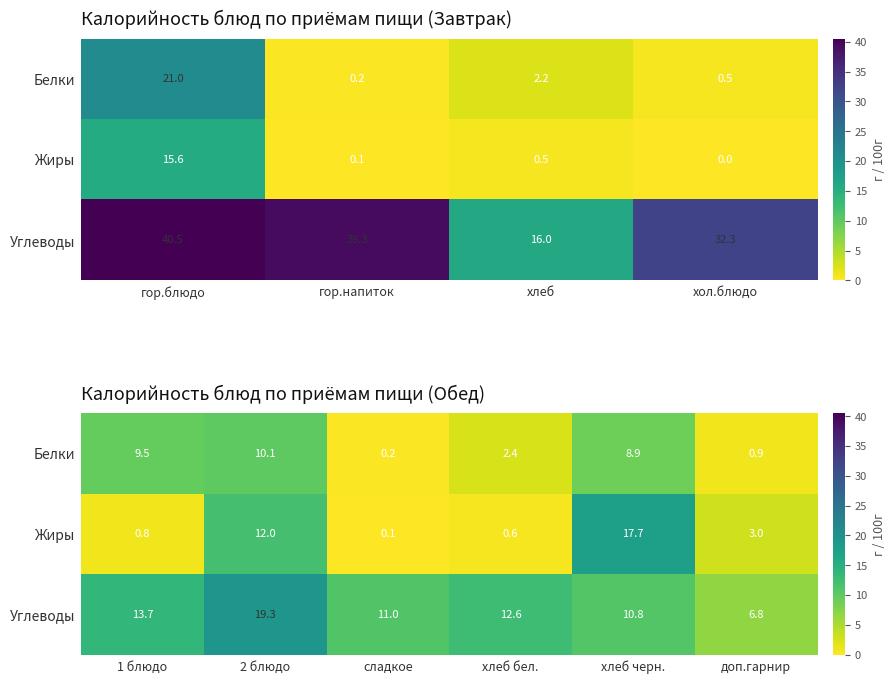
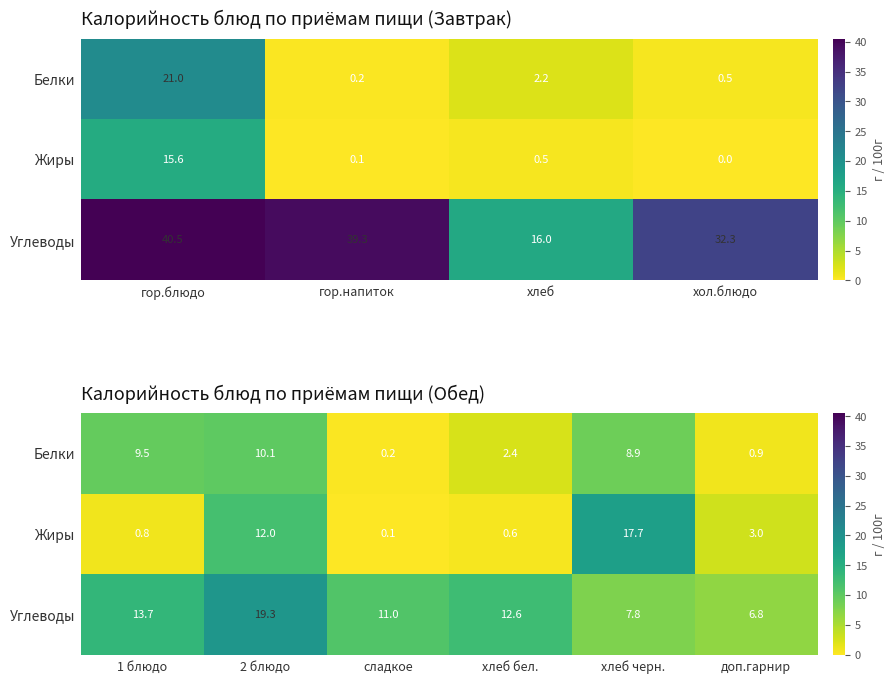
Калорийность блюд по приёмам пищи (Обед), Углеводы, хлеб черн.: 10.8 -> 7.8
